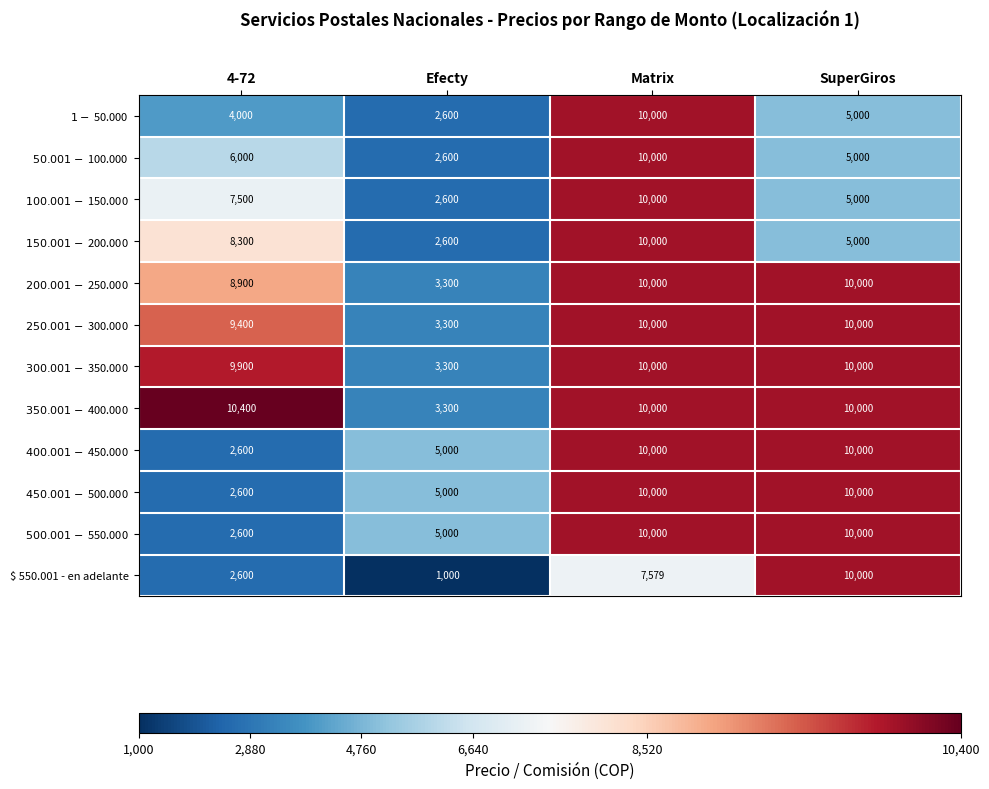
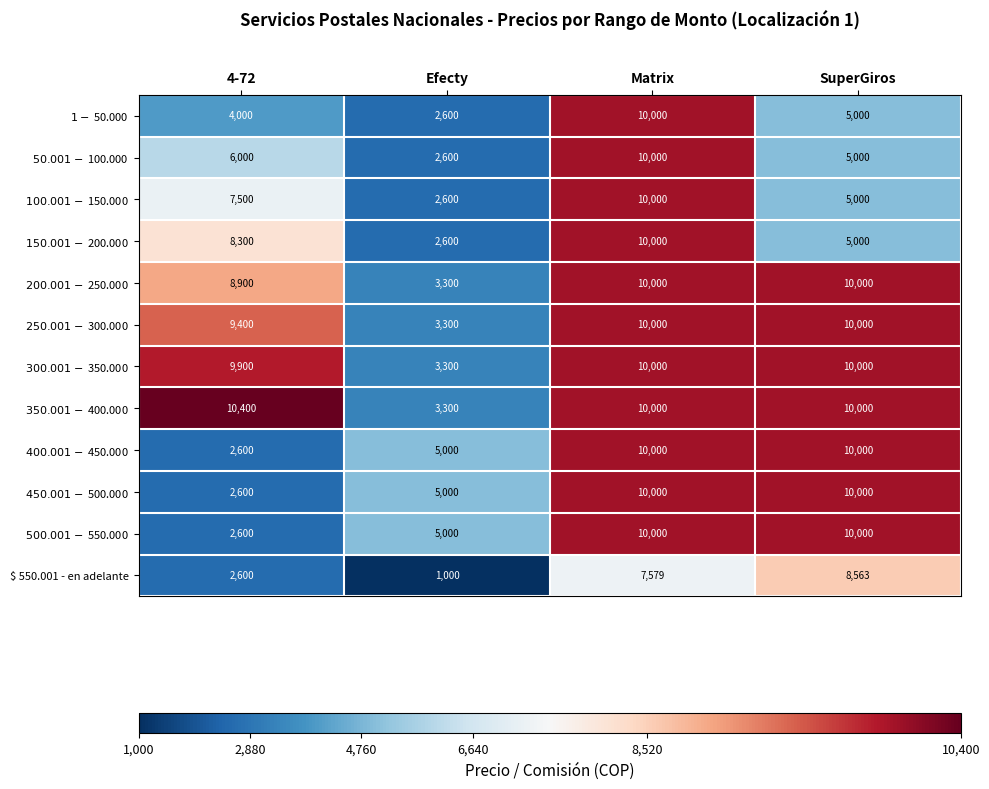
$ 550.001 - en adelante, SuperGiros: 10,000 -> 8,563
